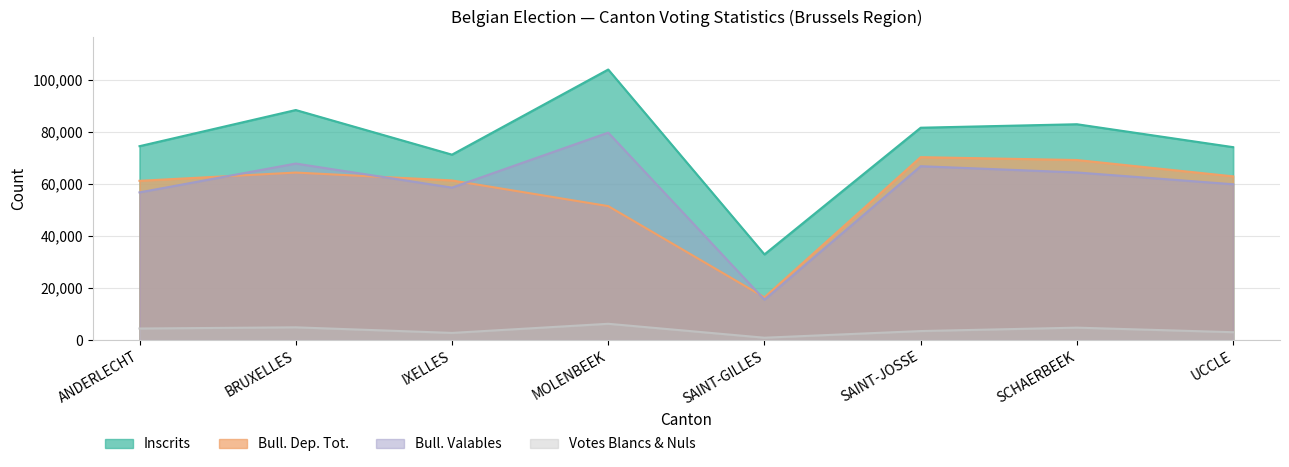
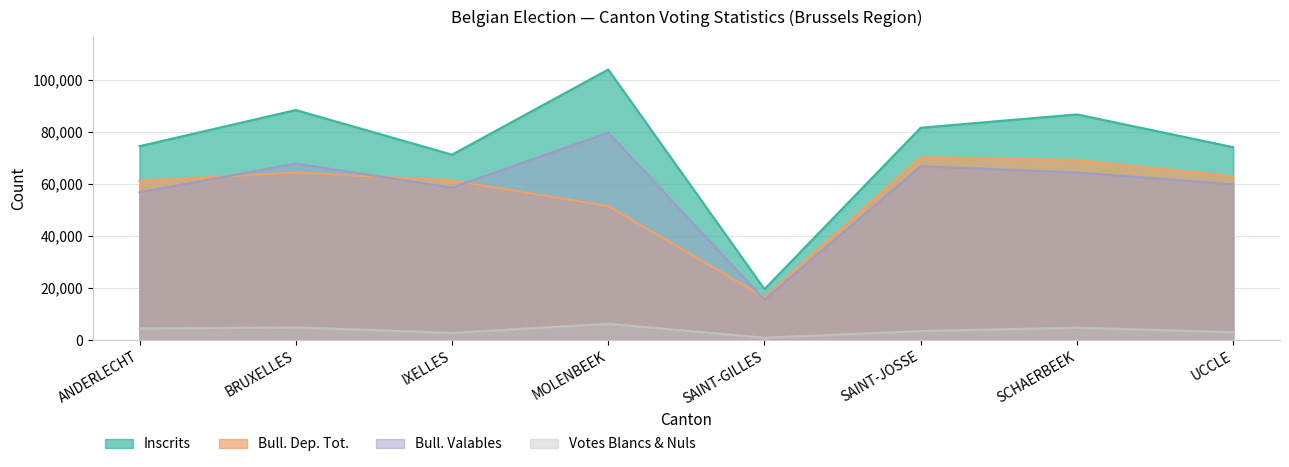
Inscrits, SAINT-GILLES: 33,000 -> 20,000
Inscrits, SCHAERBEEK: 83,000 -> 87,000
